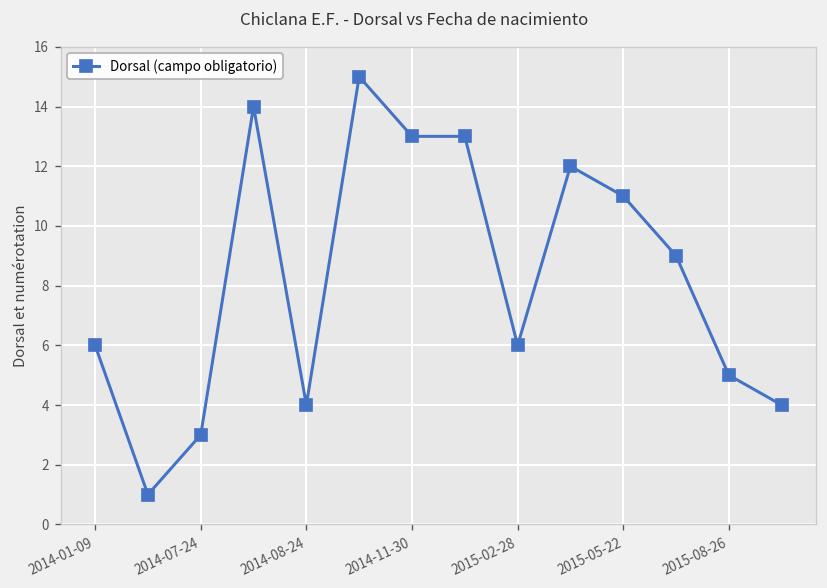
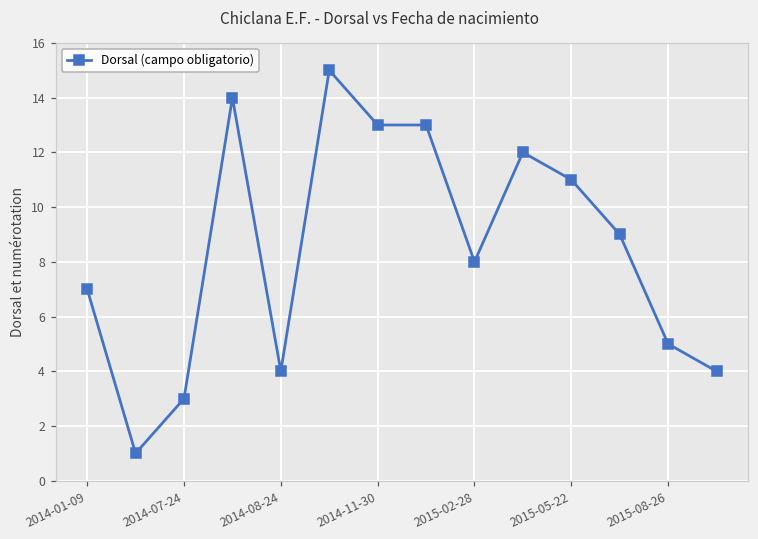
2014-01-09: 6 -> 7
2015-02-28: 6 -> 8
